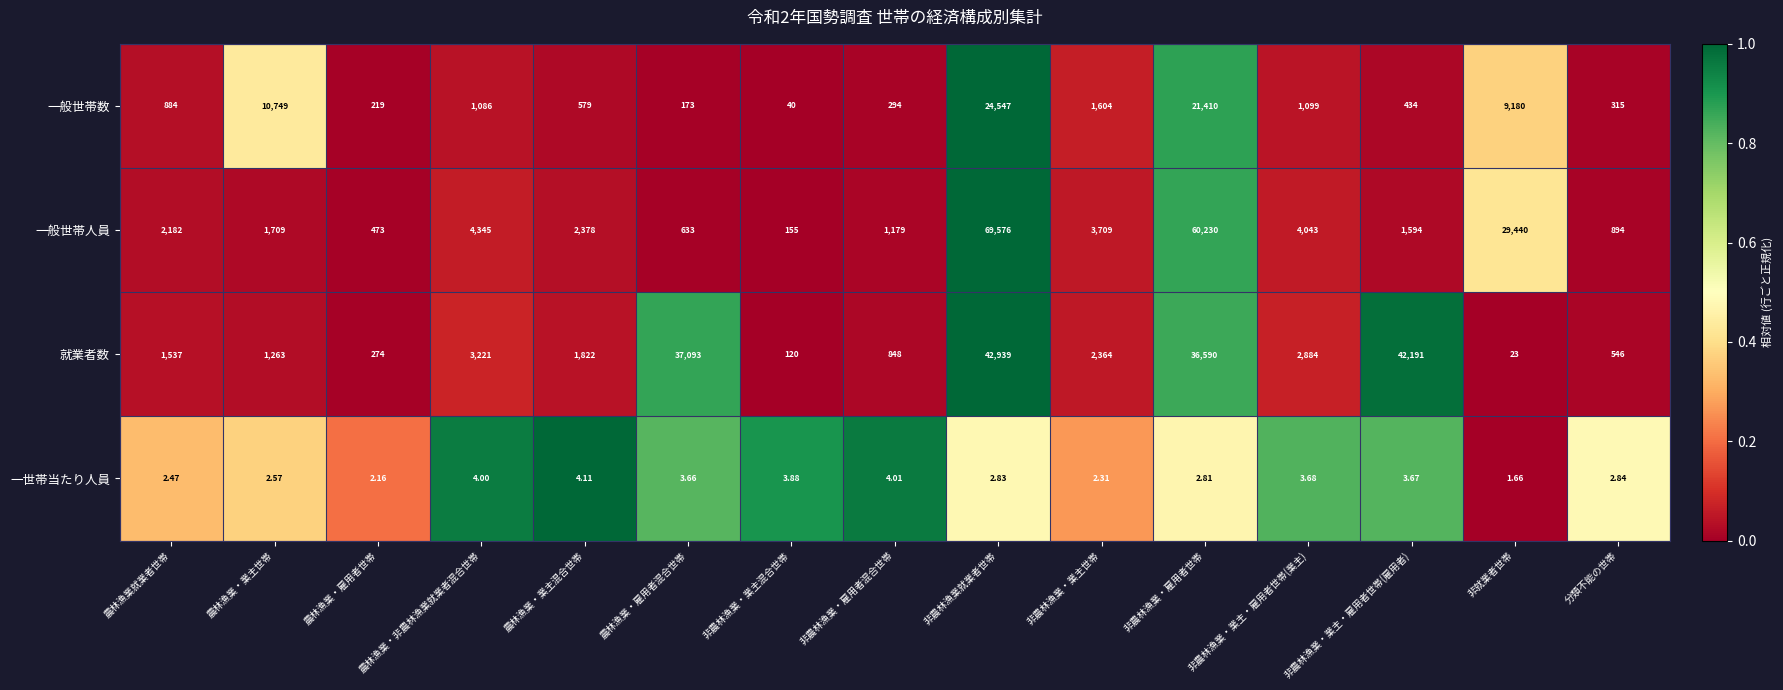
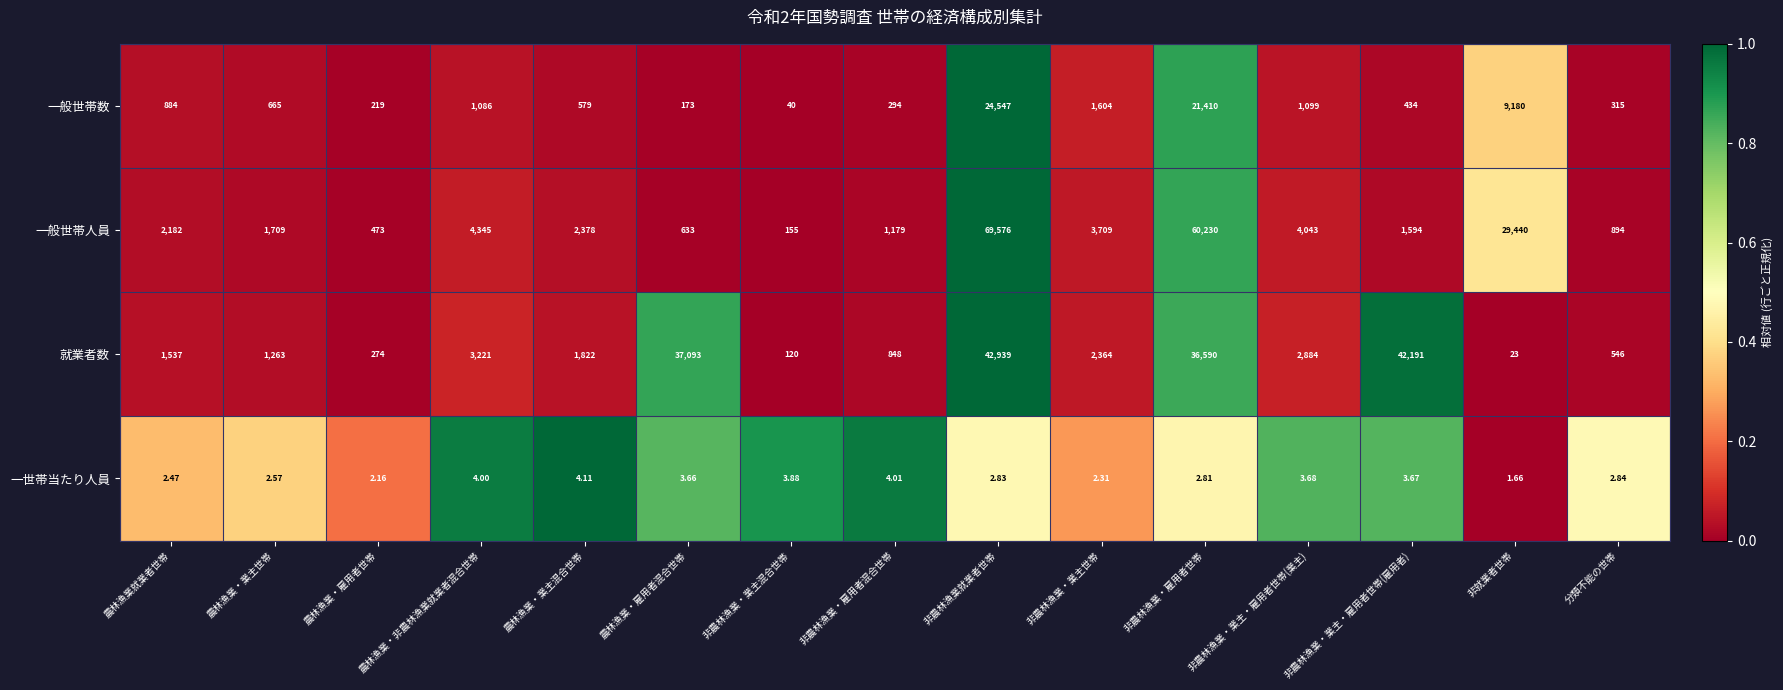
一般世帯数, 農林漁業・業主世帯: 10,749 -> 665
